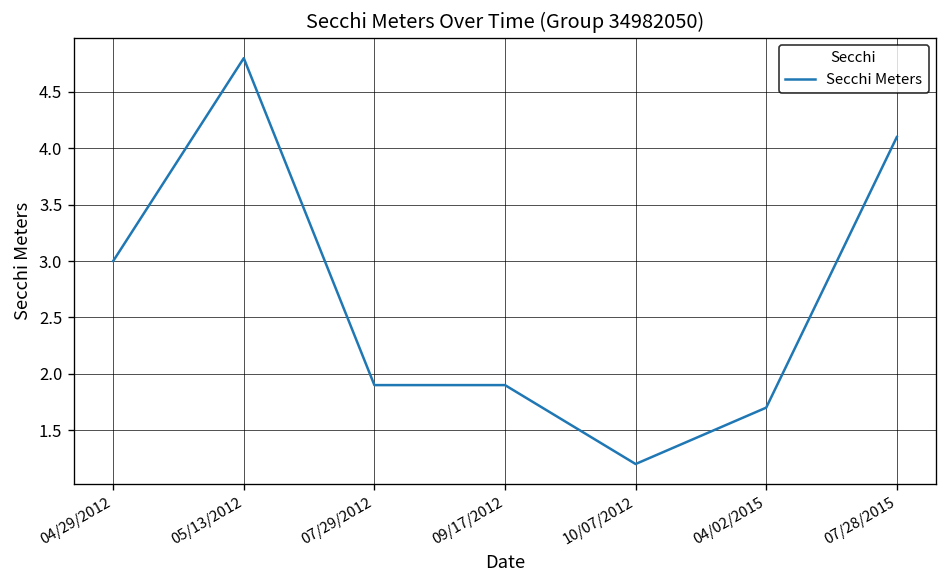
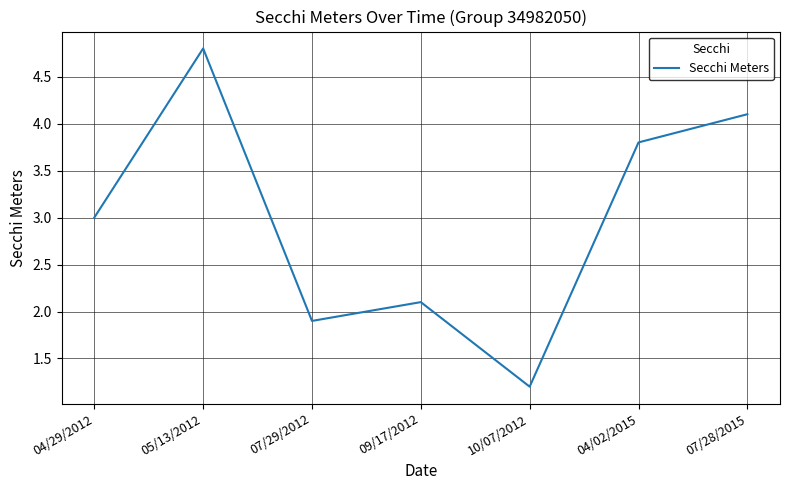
09/17/2012: 1.9 -> 2.1
04/02/2015: 1.7 -> 3.8
